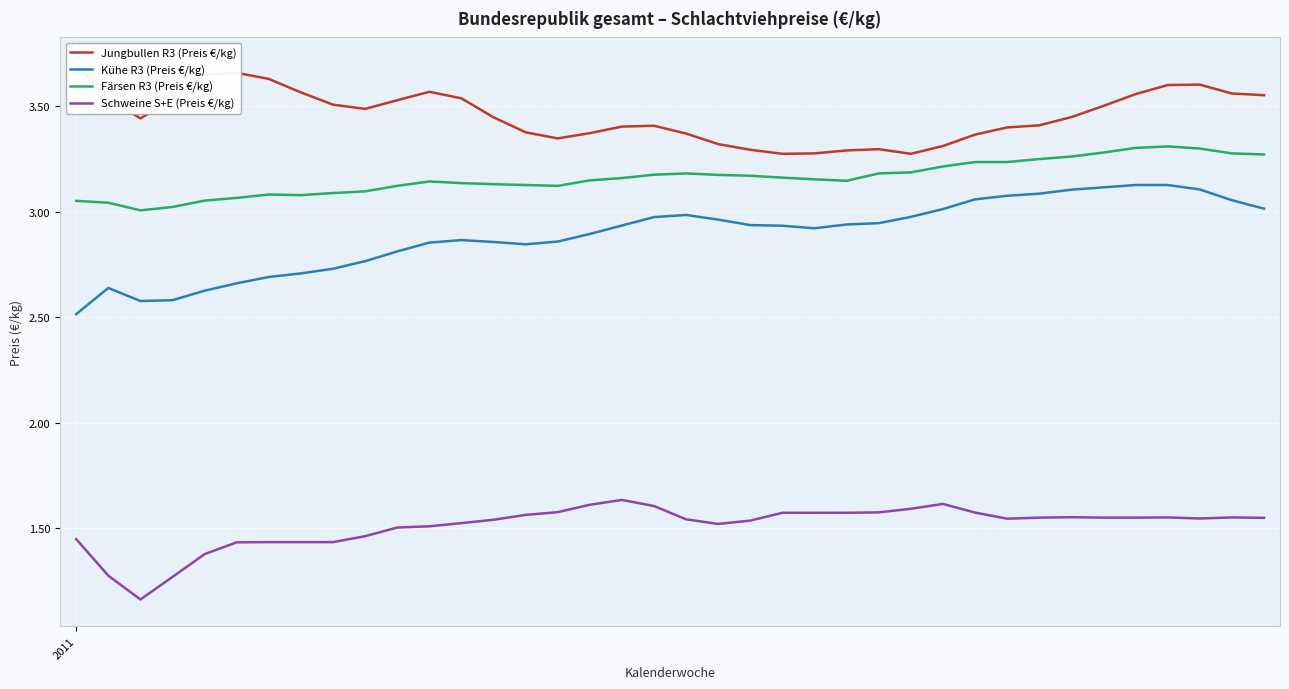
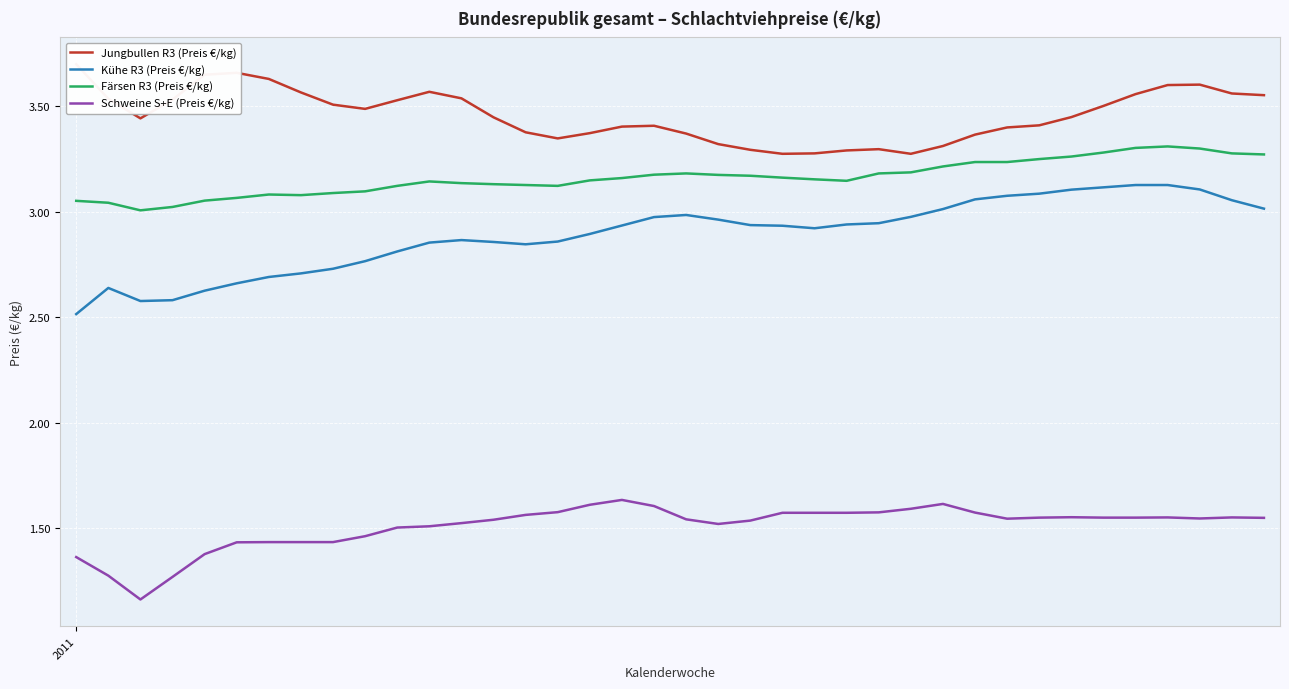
Schweine S+E (Preis €/kg), 2011: 1.45 -> 1.36
